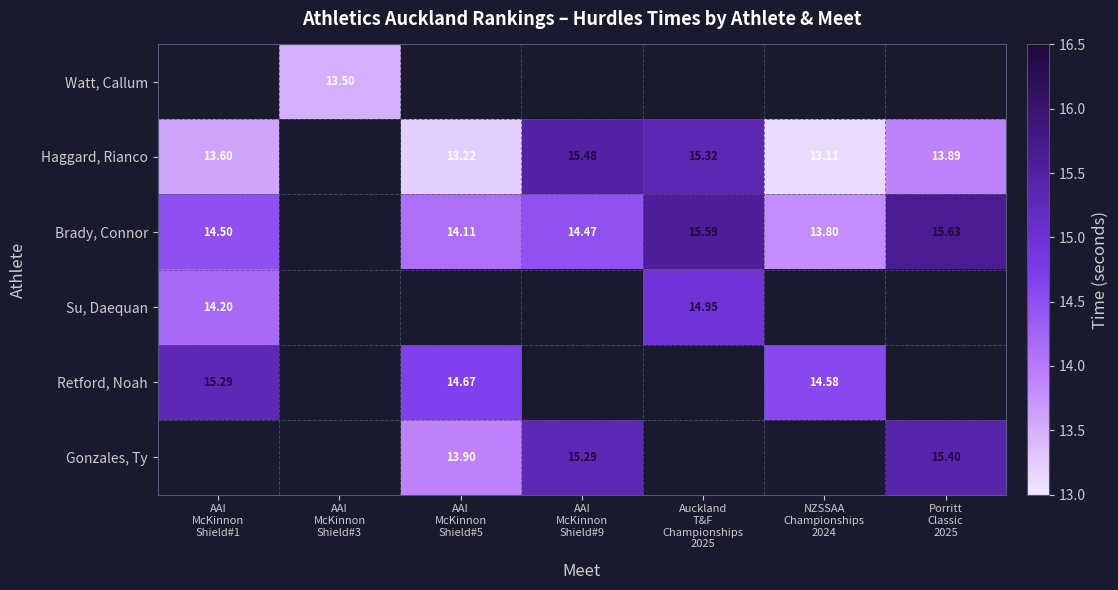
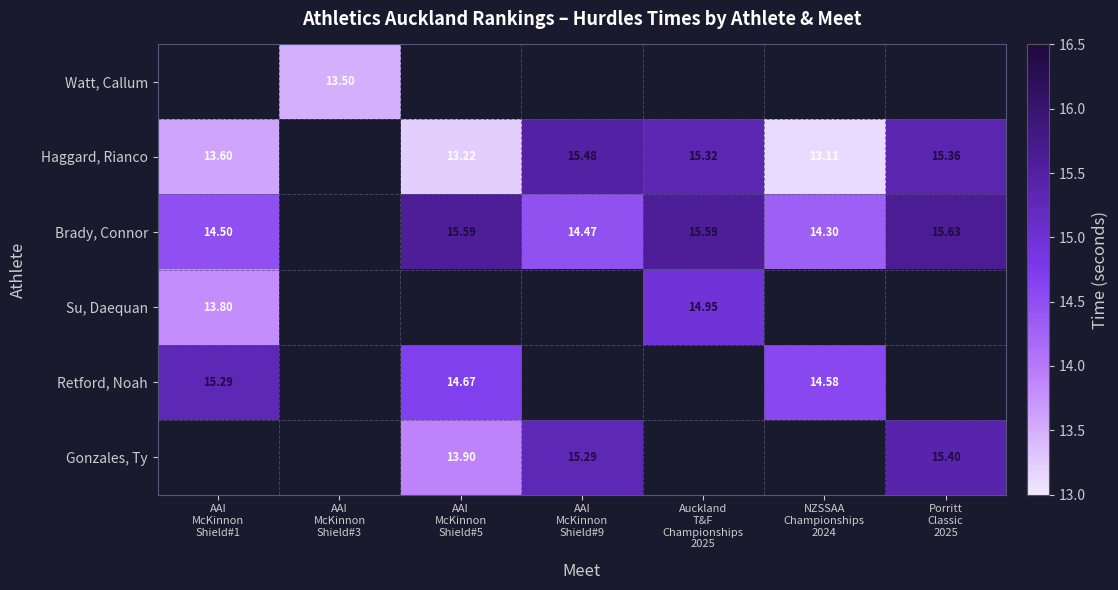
Haggard, Rianco, Porritt Classic 2025: 13.89 -> 15.36
Brady, Connor, AAI McKinnon Shield#5: 14.11 -> 15.59
Brady, Connor, NZSSAA Championships 2024: 13.80 -> 14.30
Su, Daequan, AAI McKinnon Shield#1: 14.20 -> 13.80
